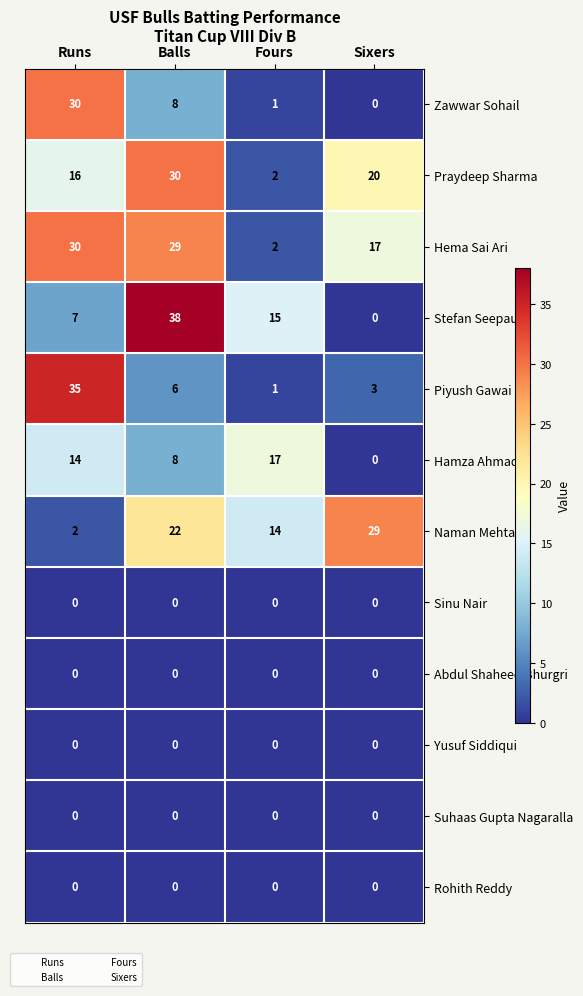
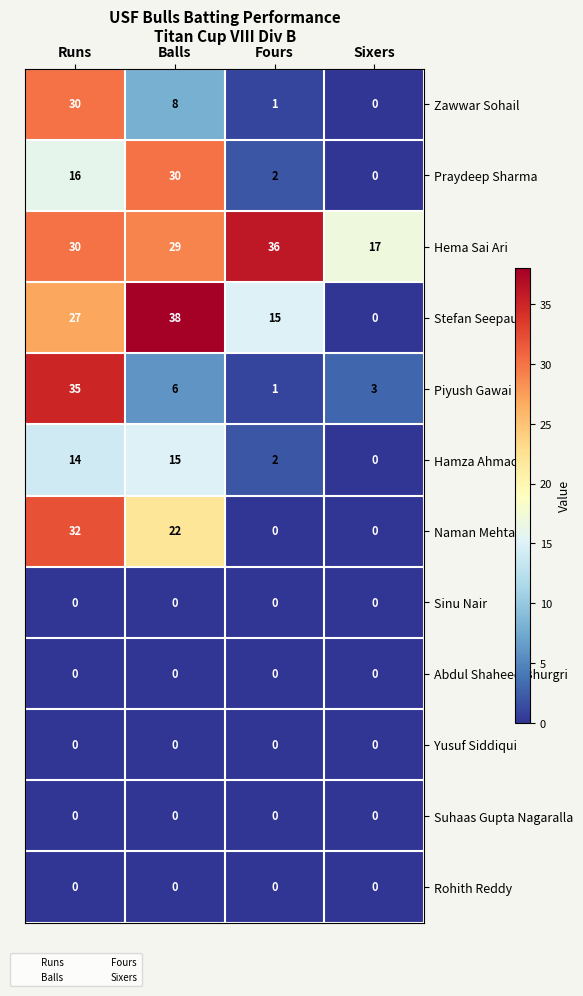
Praydeep Sharma, Sixers: 20 -> 0
Hema Sai Ari, Fours: 2 -> 36
Stefan Seepaul, Runs: 7 -> 27
Hamza Ahmad, Balls: 8 -> 15
Hamza Ahmad, Fours: 17 -> 2
Naman Mehta, Runs: 2 -> 32
Naman Mehta, Fours: 14 -> 0
Naman Mehta, Sixers: 29 -> 0
